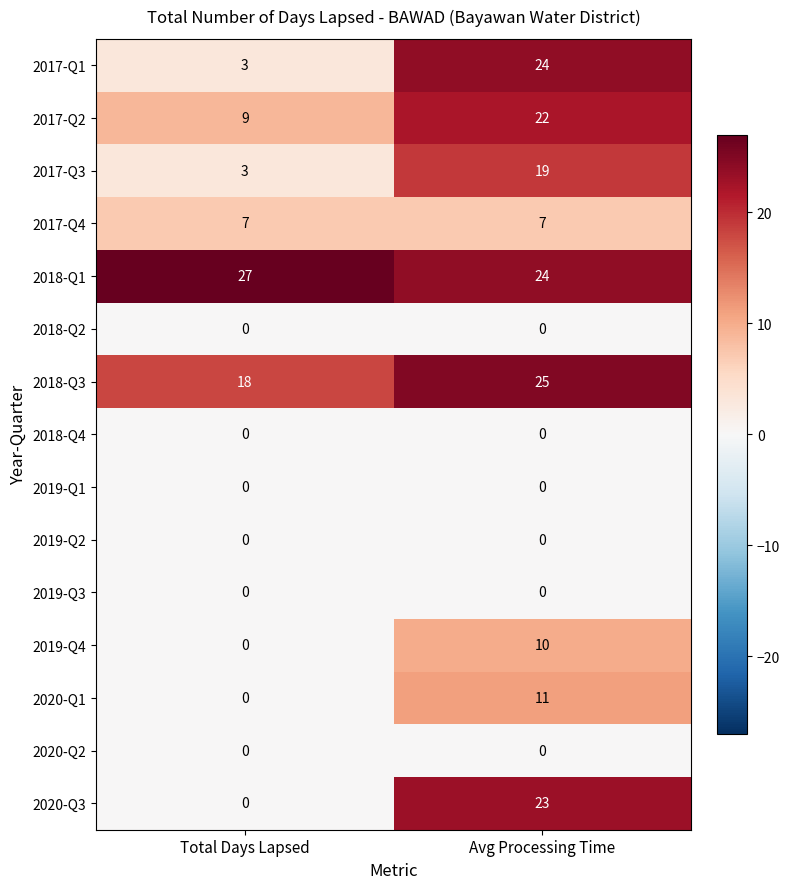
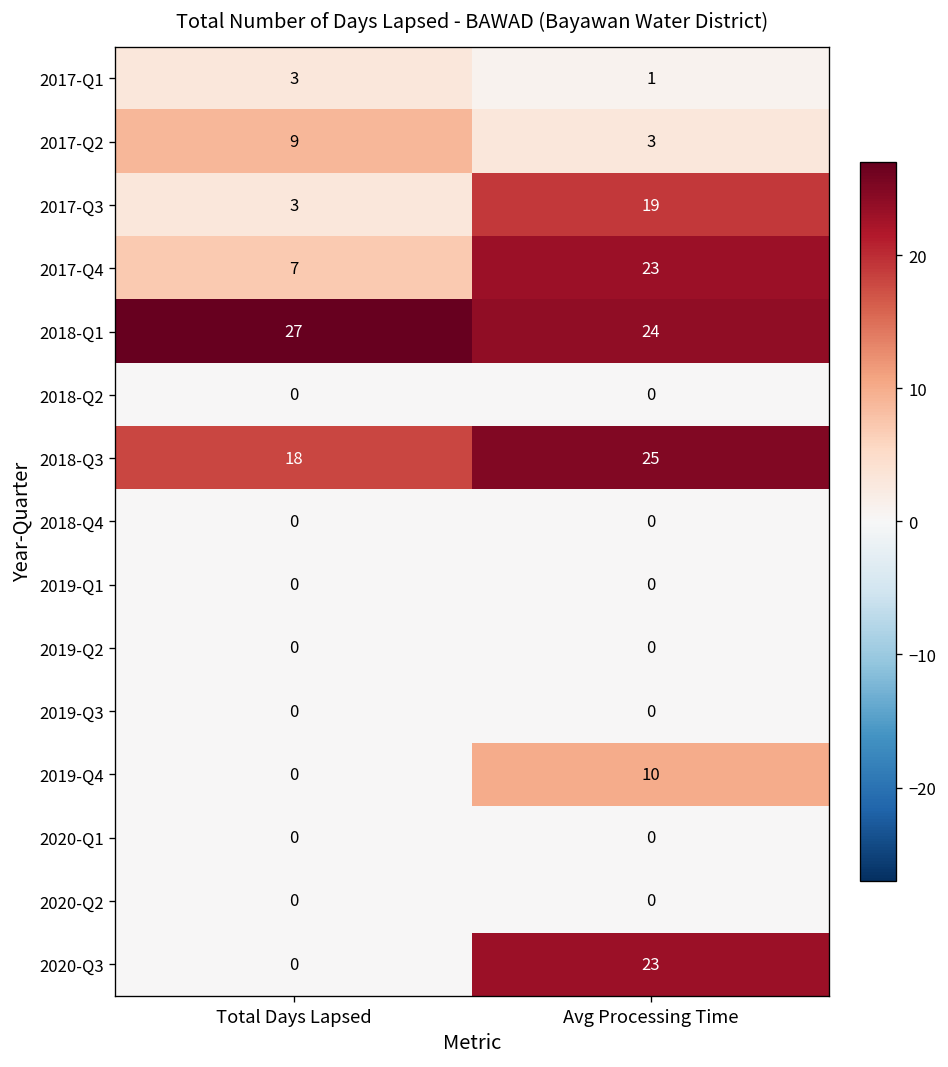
2017-Q1, Avg Processing Time: 24 -> 1
2017-Q2, Avg Processing Time: 22 -> 3
2017-Q4, Avg Processing Time: 7 -> 23
2020-Q1, Avg Processing Time: 11 -> 0
